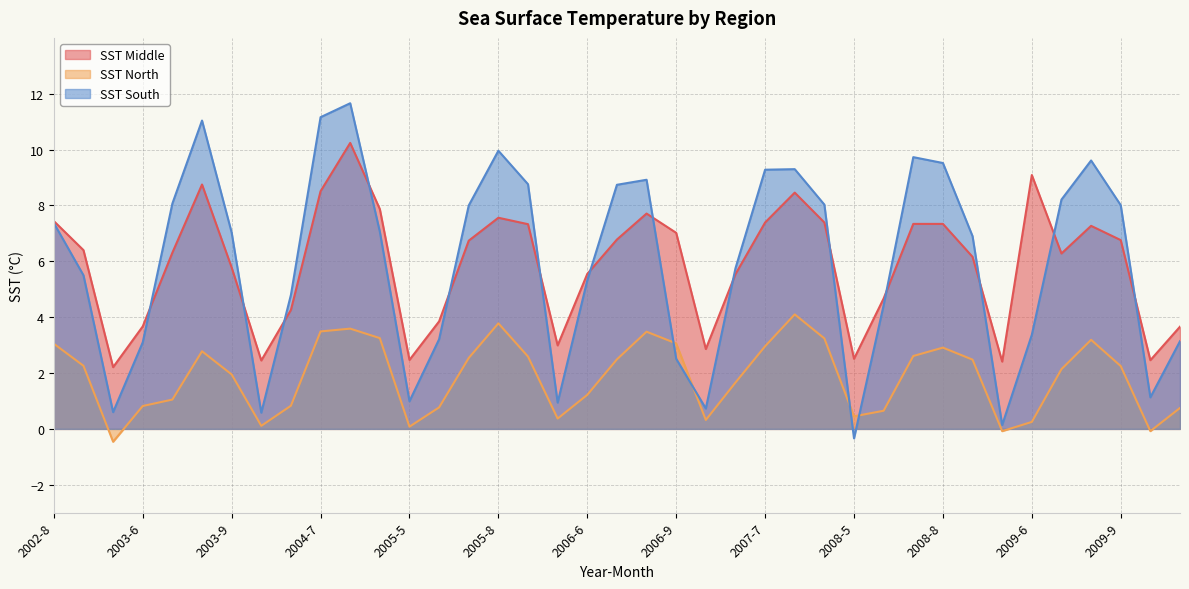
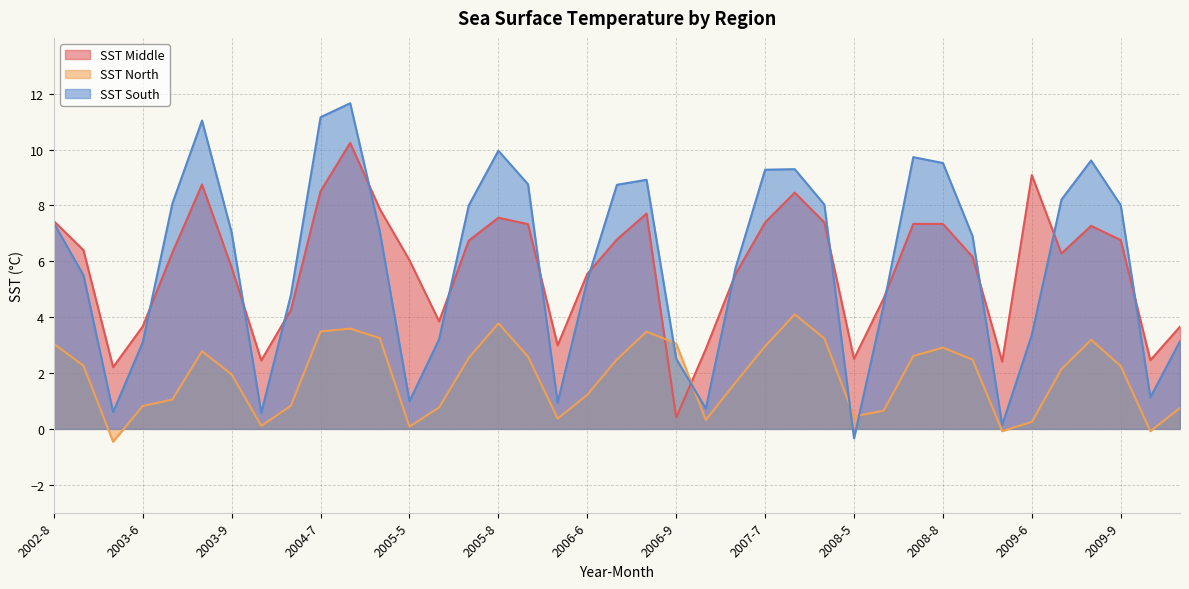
SST Middle, 2005-5: 2.5 -> 6.0
SST Middle, 2006-9: 7.0 -> 0.4
